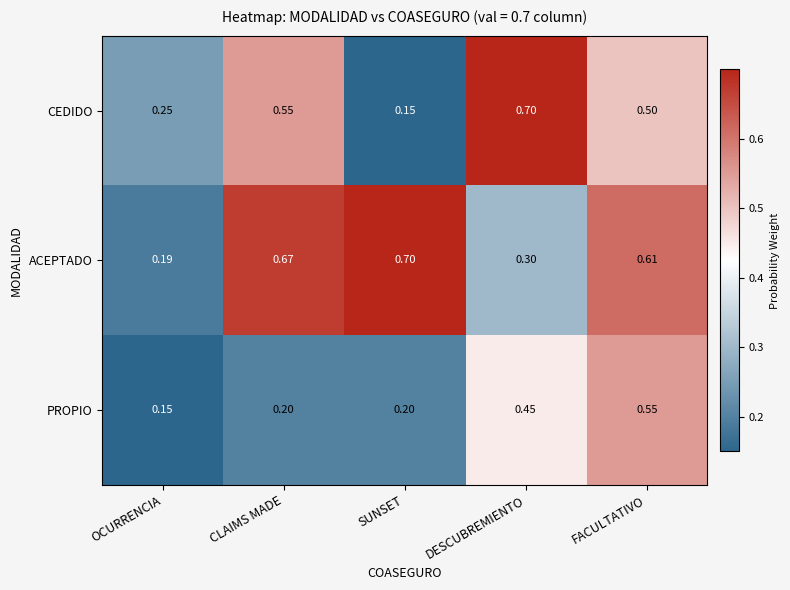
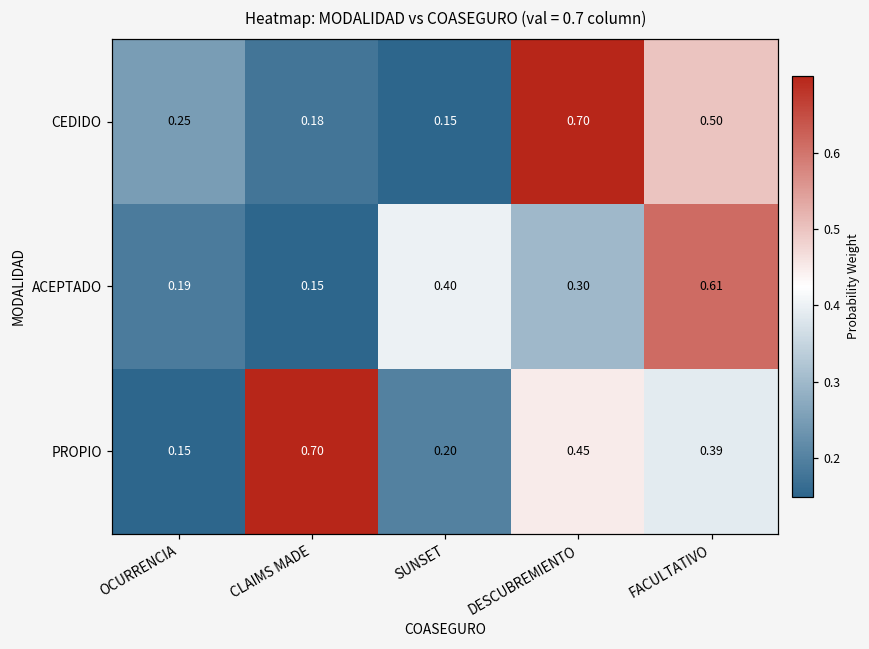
CEDIDO, CLAIMS MADE: 0.55 -> 0.18
ACEPTADO, CLAIMS MADE: 0.67 -> 0.15
ACEPTADO, SUNSET: 0.70 -> 0.40
PROPIO, CLAIMS MADE: 0.20 -> 0.70
PROPIO, FACULTATIVO: 0.55 -> 0.39
